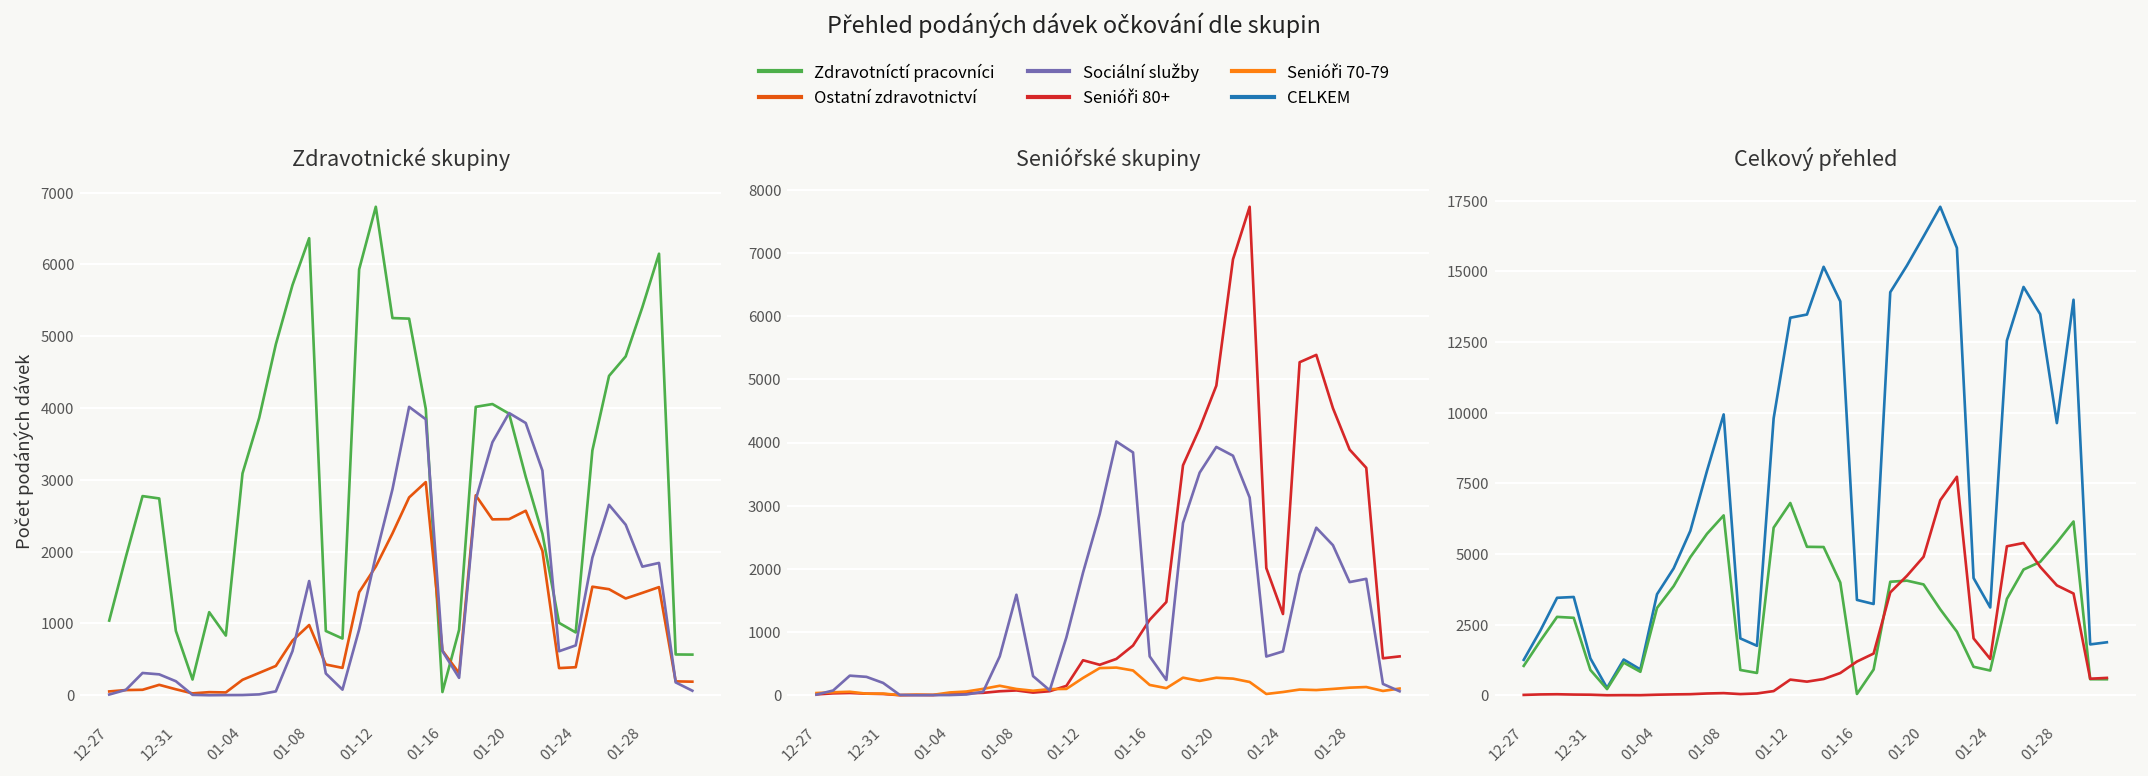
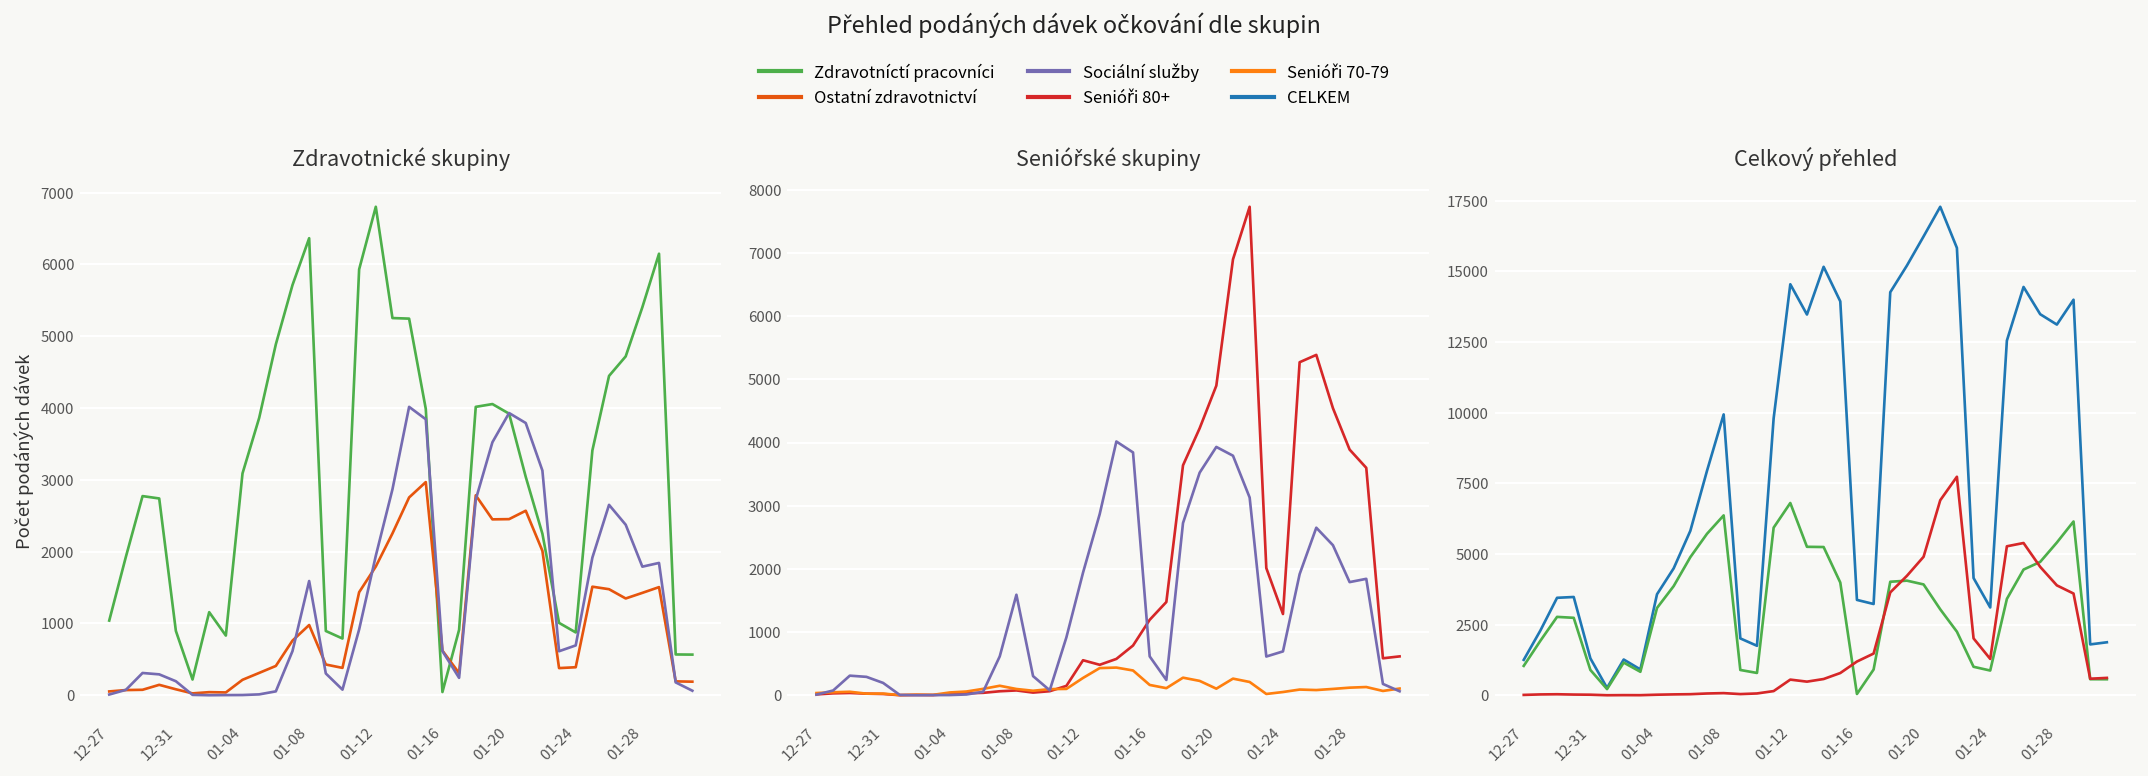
Senióřské skupiny, Senióři 70-79, 01-20: 300 -> 100
Celkový přehled, CELKEM, 01-12: 13400 -> 14500
Celkový přehled, CELKEM, 01-28: 9600 -> 13100
